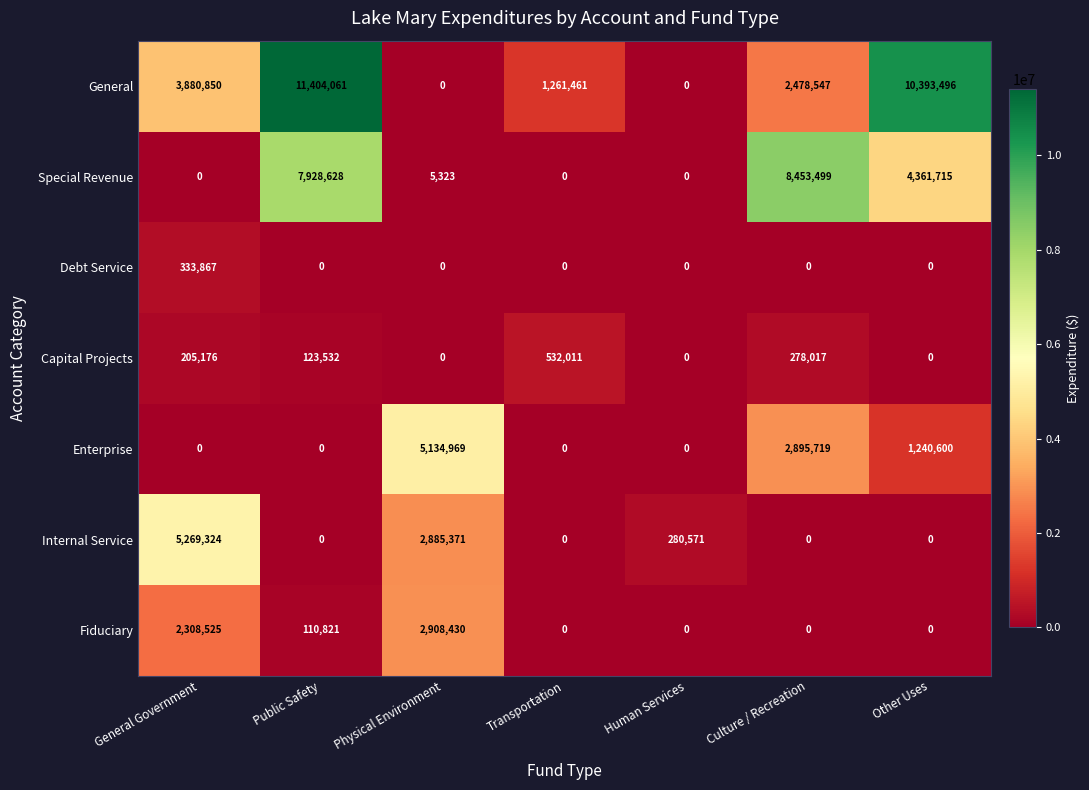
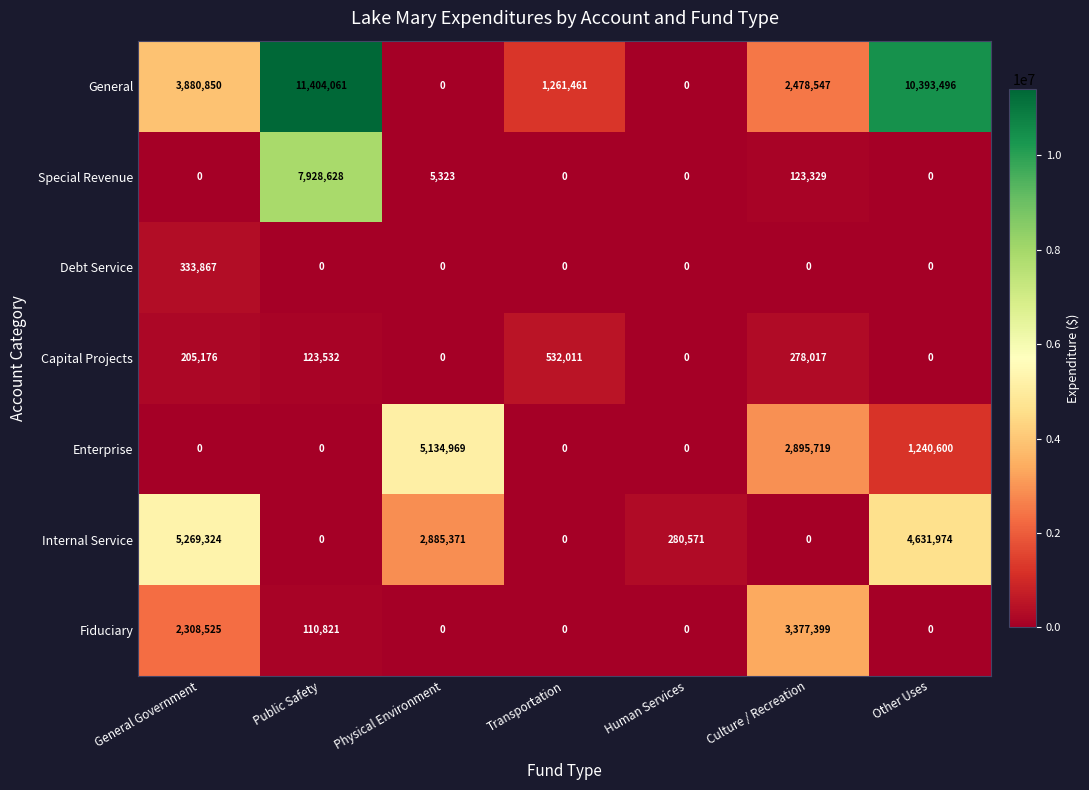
Special Revenue, Culture / Recreation: 8,453,499 -> 123,329
Special Revenue, Other Uses: 4,361,715 -> 0
Internal Service, Other Uses: 0 -> 4,631,974
Fiduciary, Physical Environment: 2,908,430 -> 0
Fiduciary, Culture / Recreation: 0 -> 3,377,399
